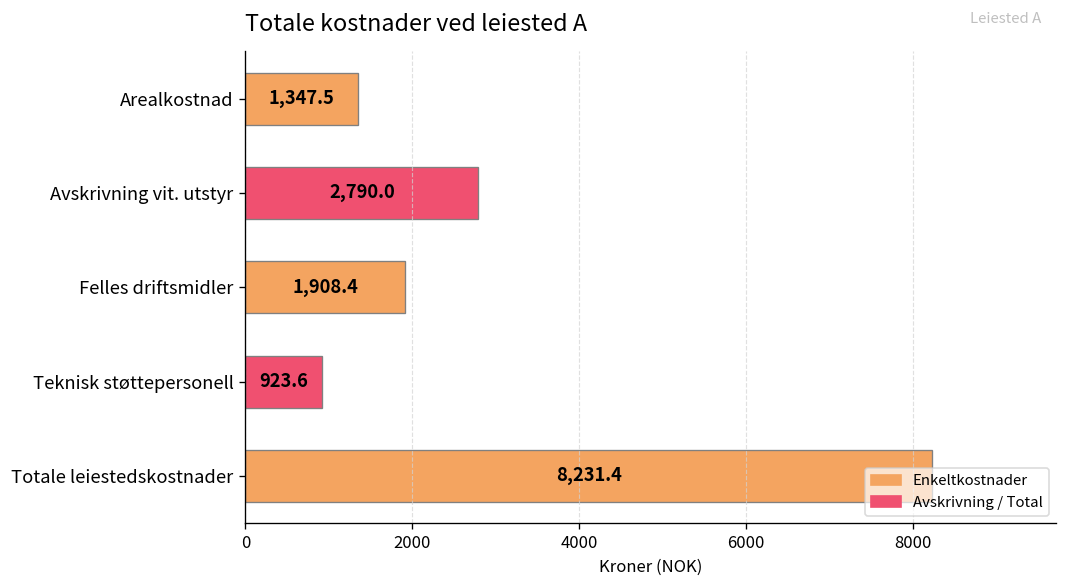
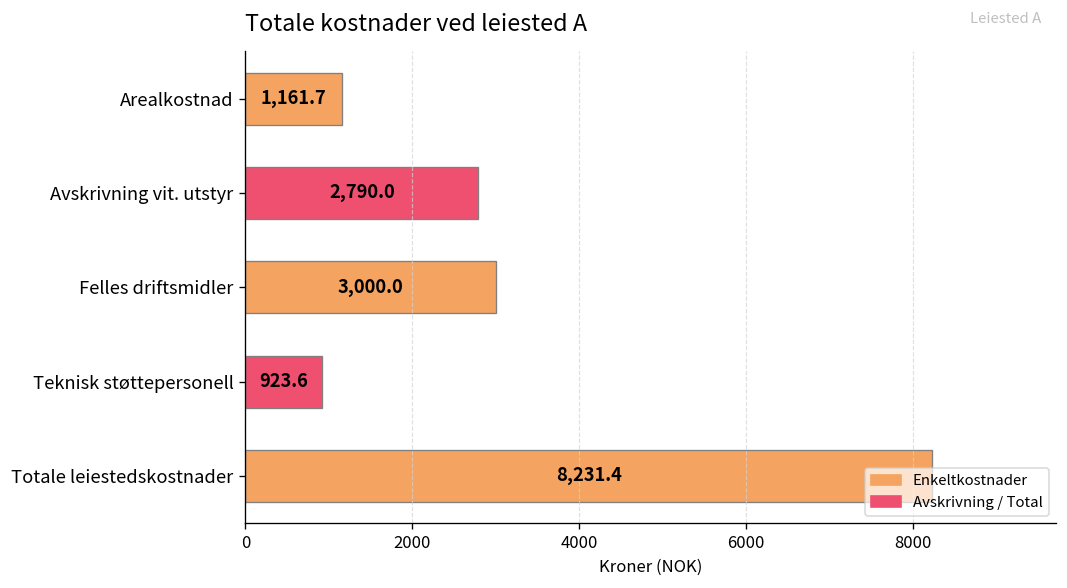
Arealkostnad: 1,347.5 -> 1,161.7
Felles driftsmidler: 1,908.4 -> 3,000.0
